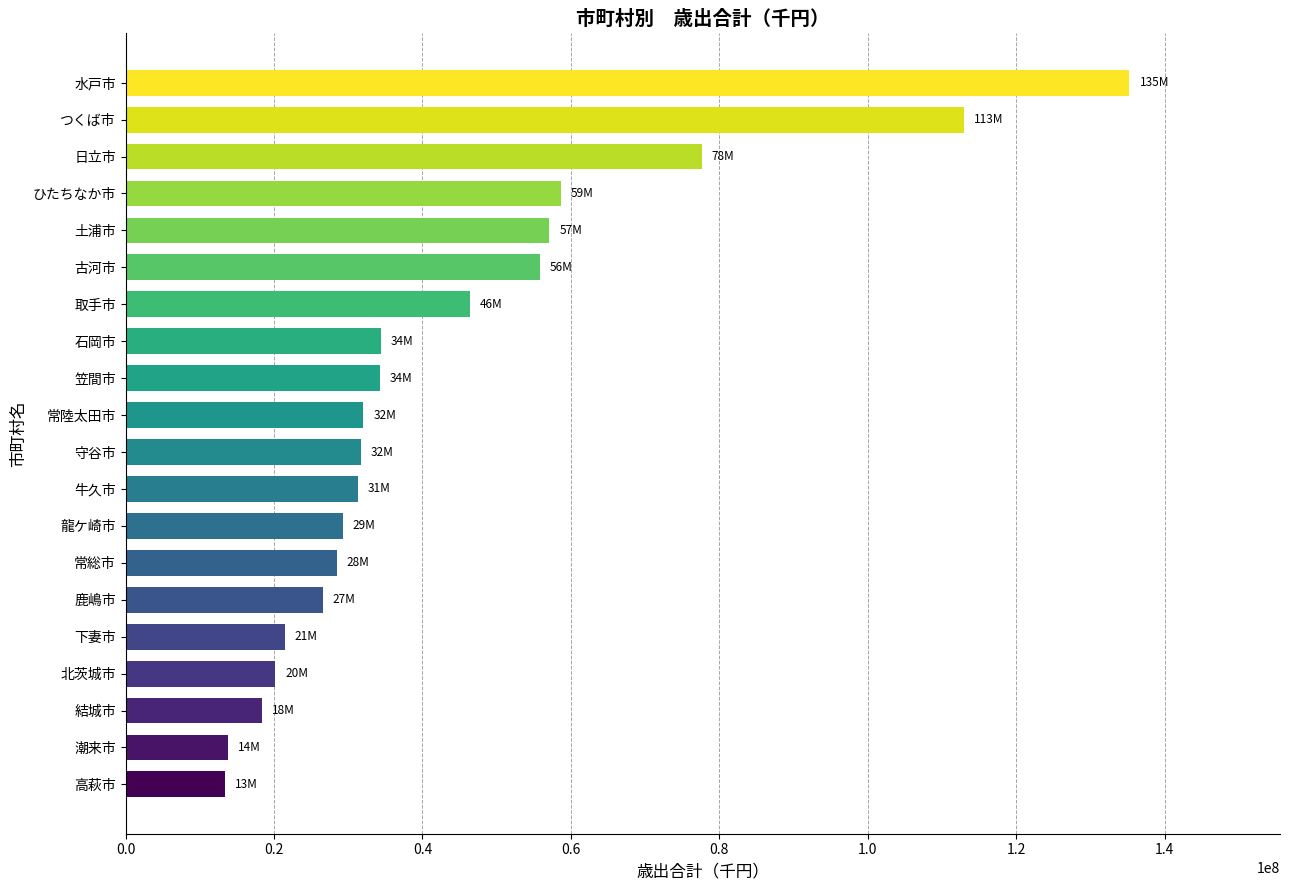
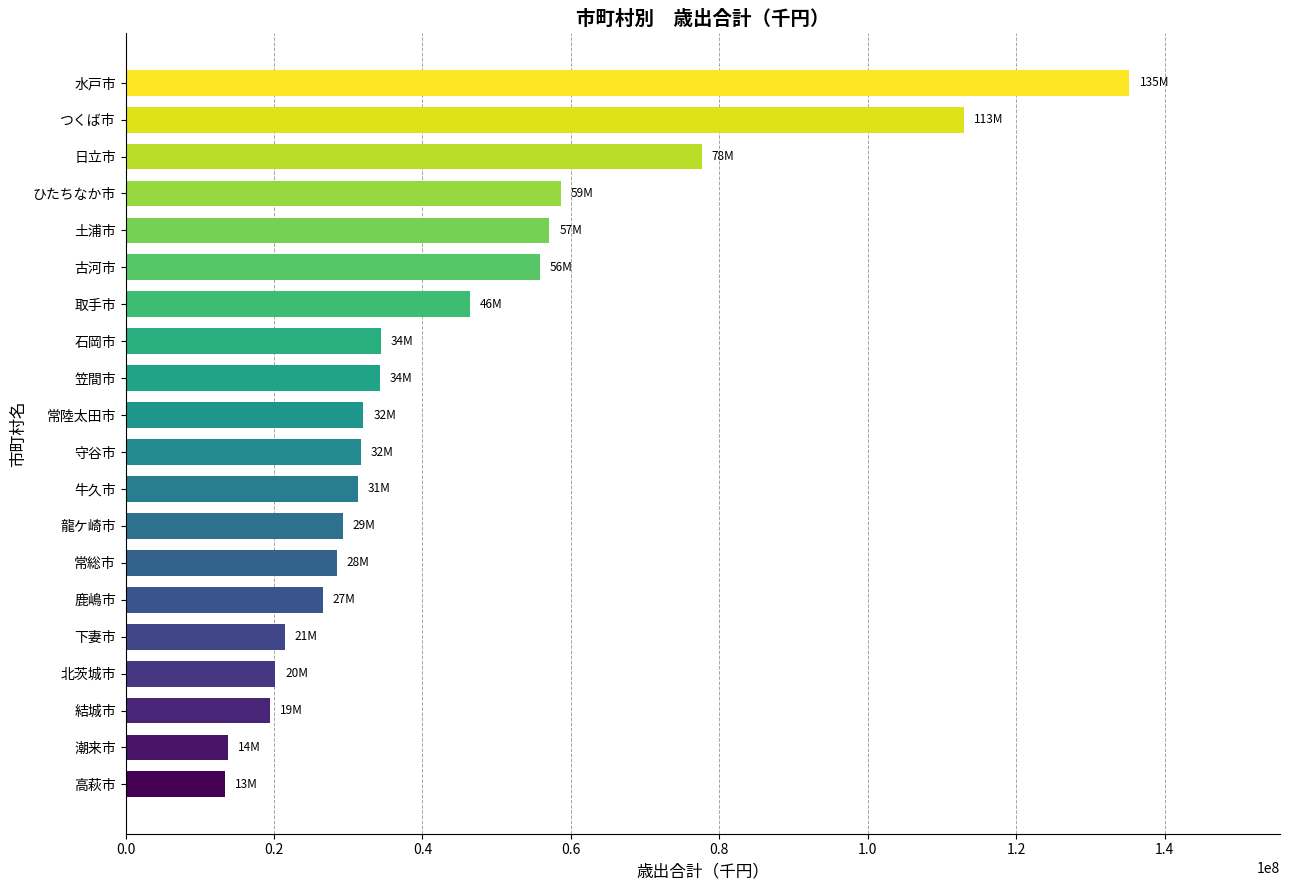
結城市: 18M -> 19M
